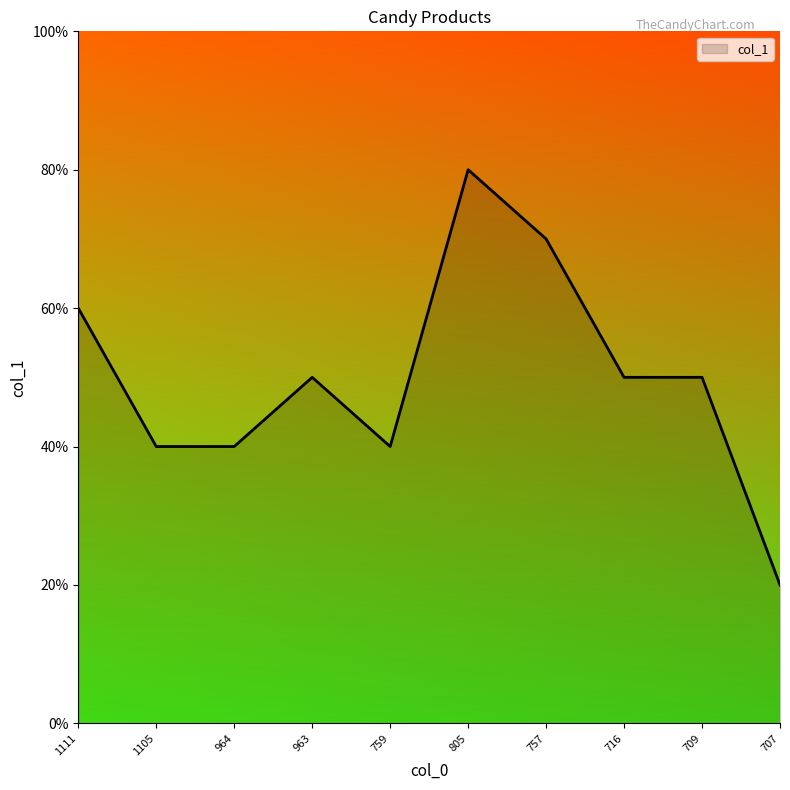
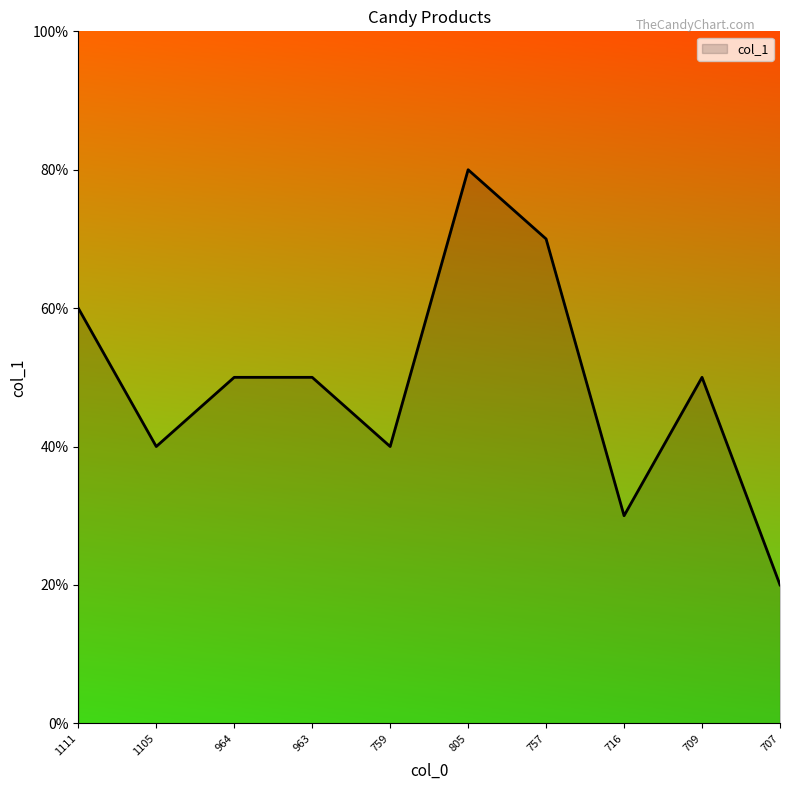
964: 40% -> 50%
716: 50% -> 30%
